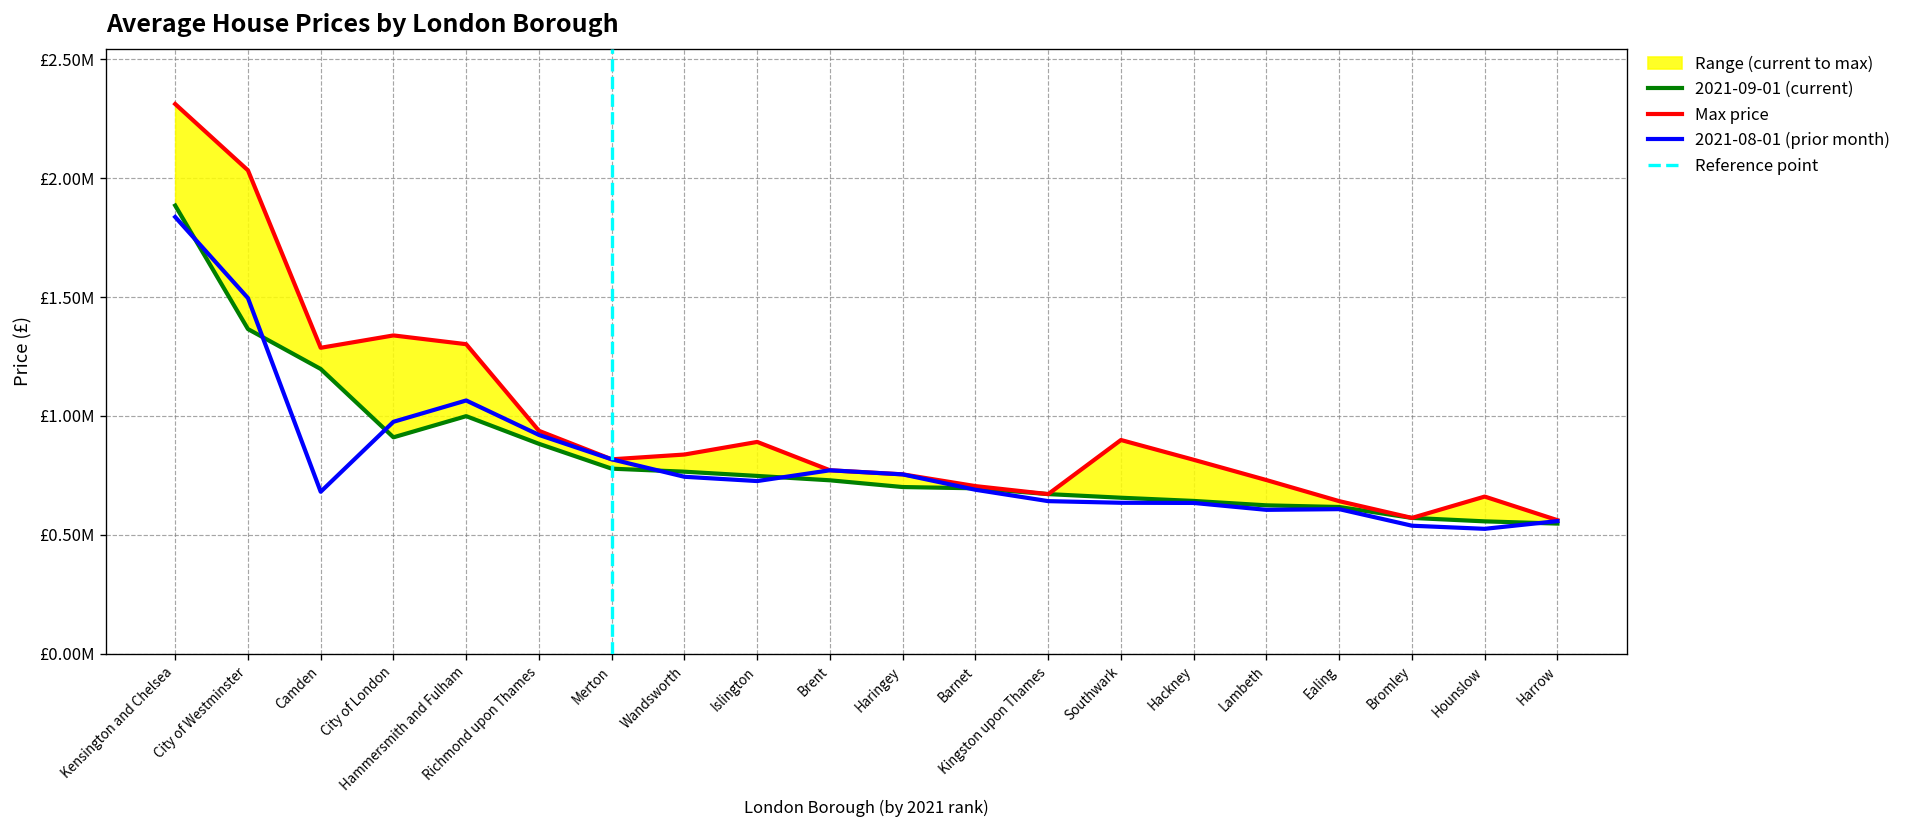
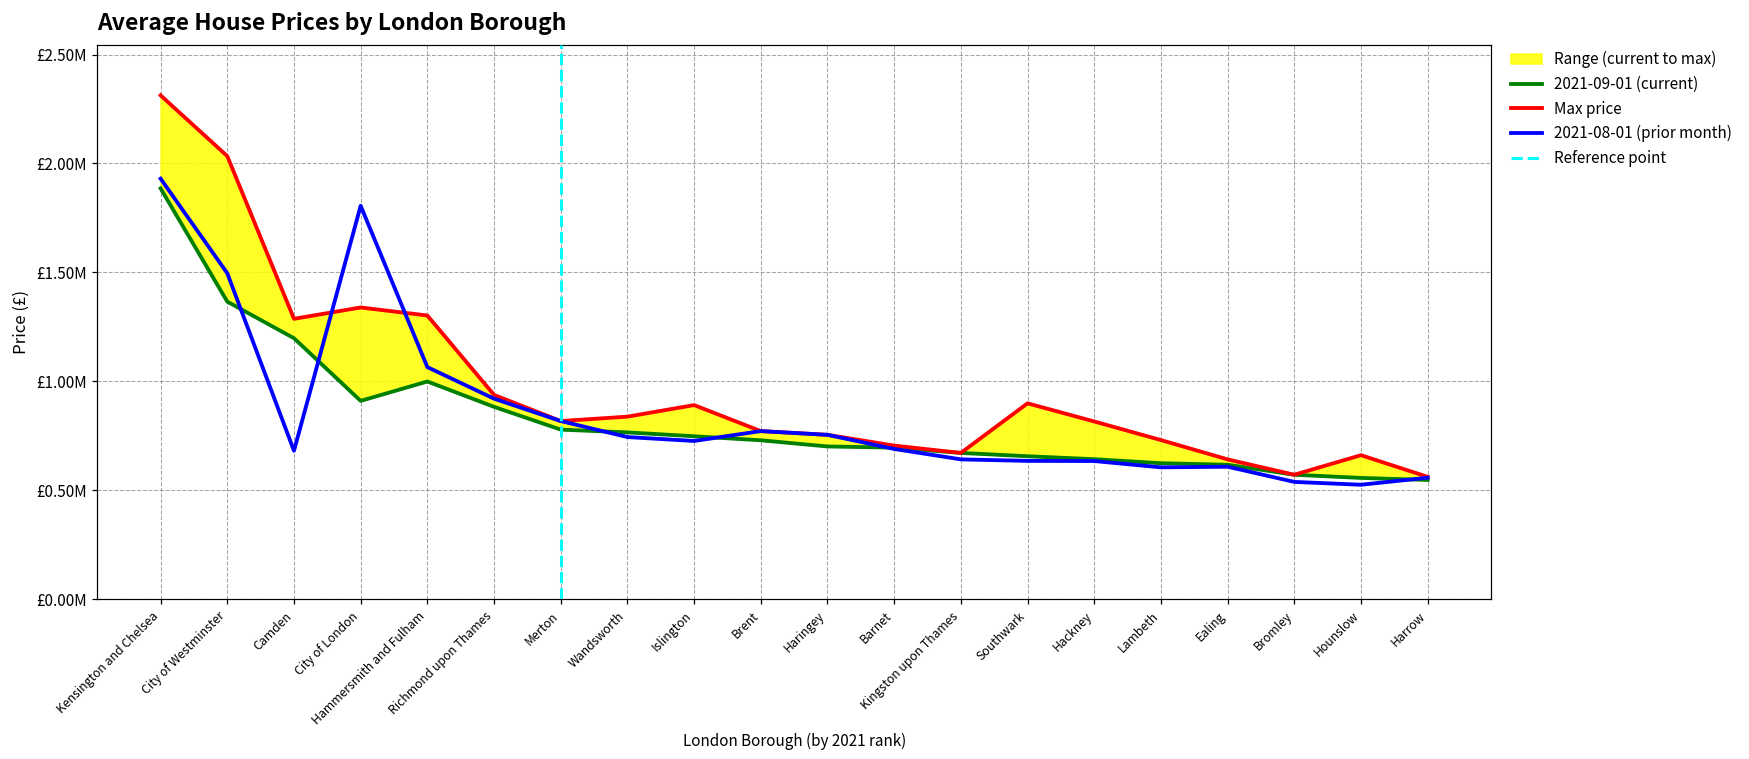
2021-08-01 (prior month), Kensington and Chelsea: £1840000 -> £1930000
2021-08-01 (prior month), City of London: £980000 -> £1810000
